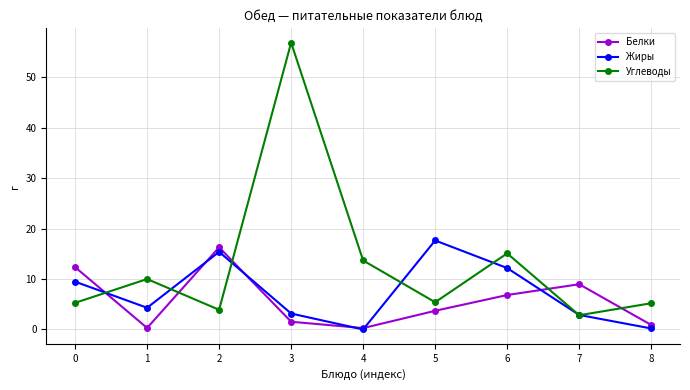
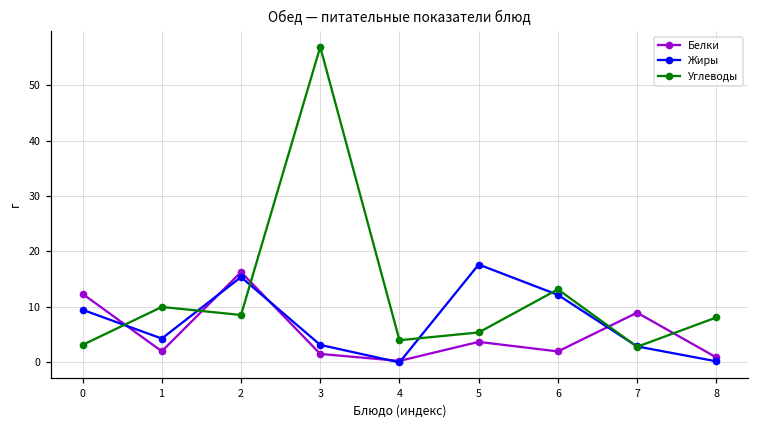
Углеводы, 0: 5 -> 3
Белки, 1: 0 -> 2
Углеводы, 2: 4 -> 9
Углеводы, 4: 14 -> 4
Белки, 6: 7 -> 2
Углеводы, 6: 15 -> 13
Углеводы, 8: 5 -> 8
